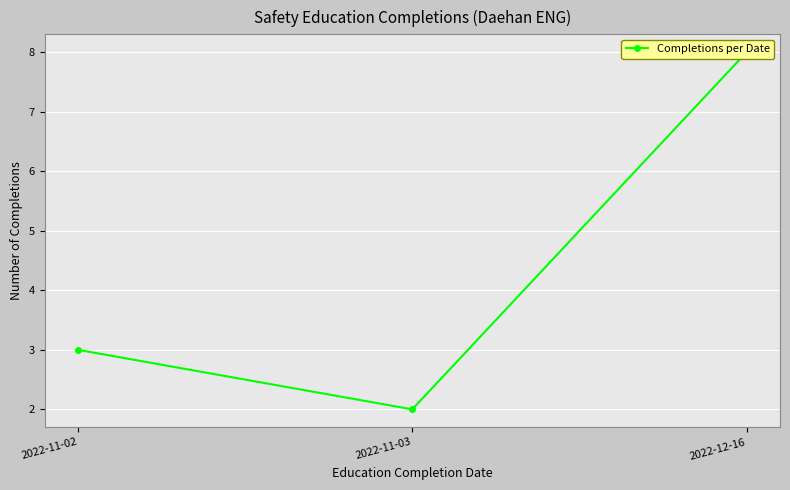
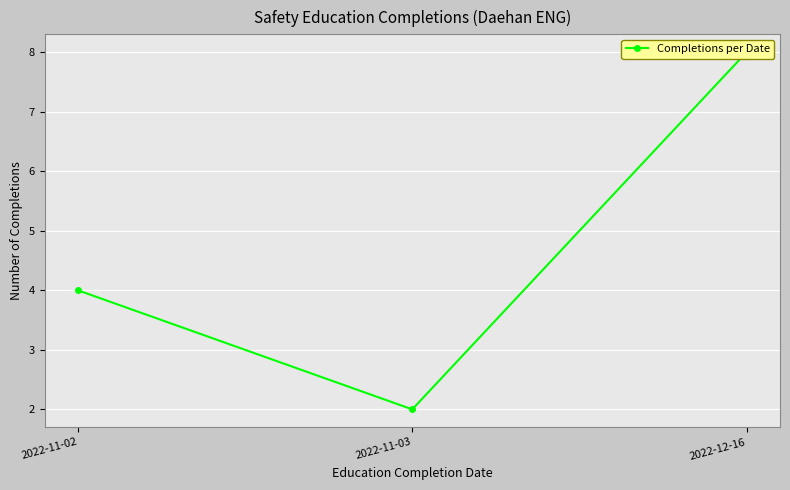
2022-11-02: 3 -> 4
